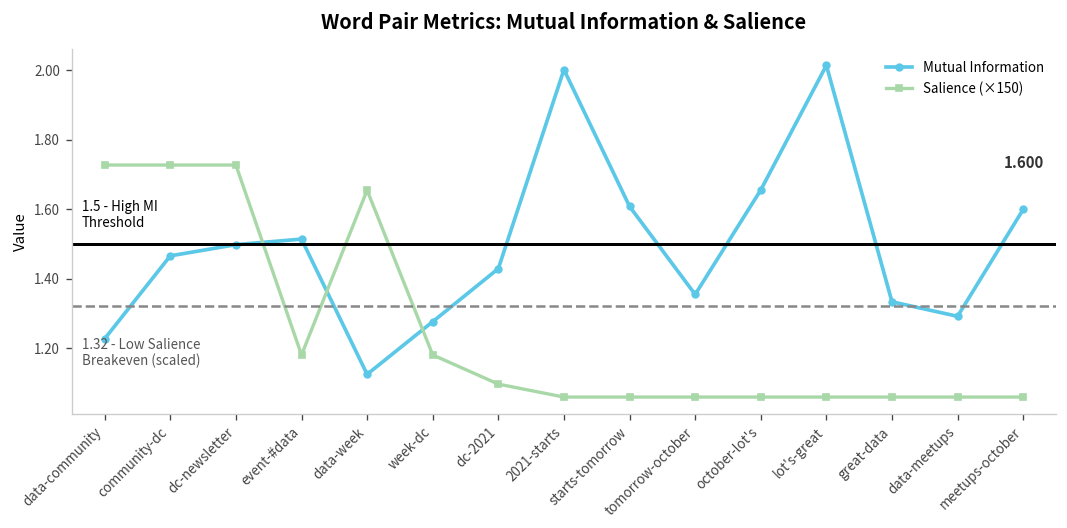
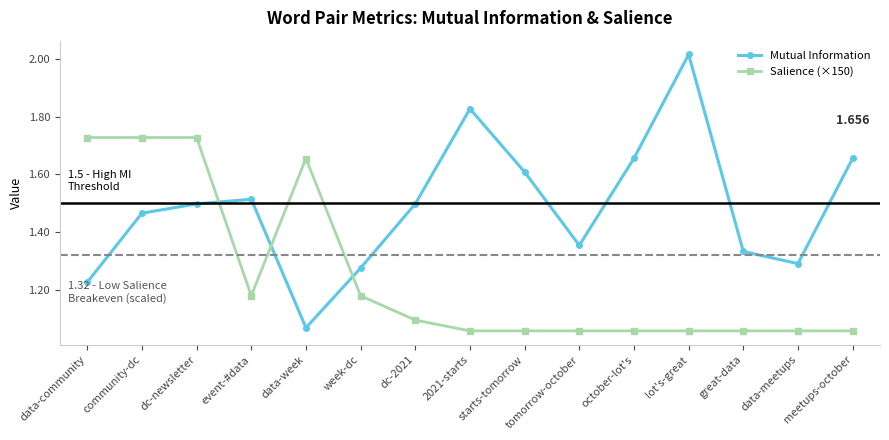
Mutual Information, data-week: 1.12 -> 1.07
Mutual Information, dc-2021: 1.43 -> 1.50
Mutual Information, 2021-starts: 2.00 -> 1.83
Mutual Information, meetups-october: 1.600 -> 1.656
